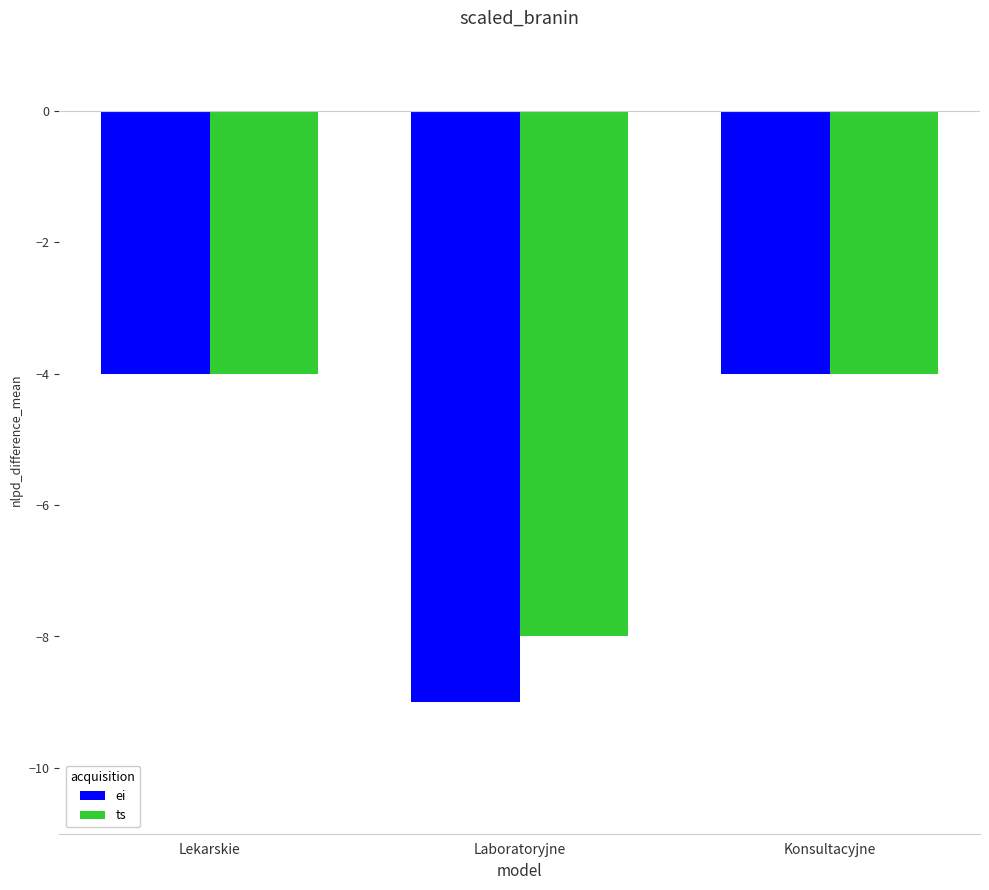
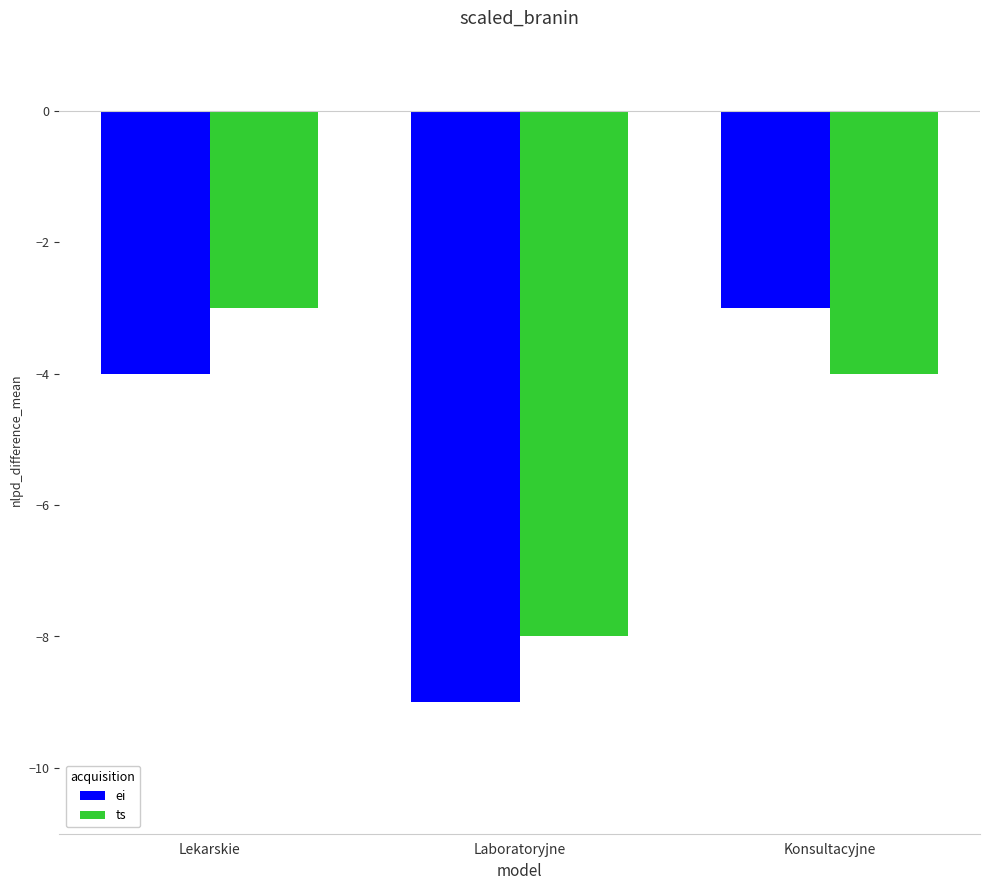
ts, Lekarskie: -4 -> -3
ei, Konsultacyjne: -4 -> -3
